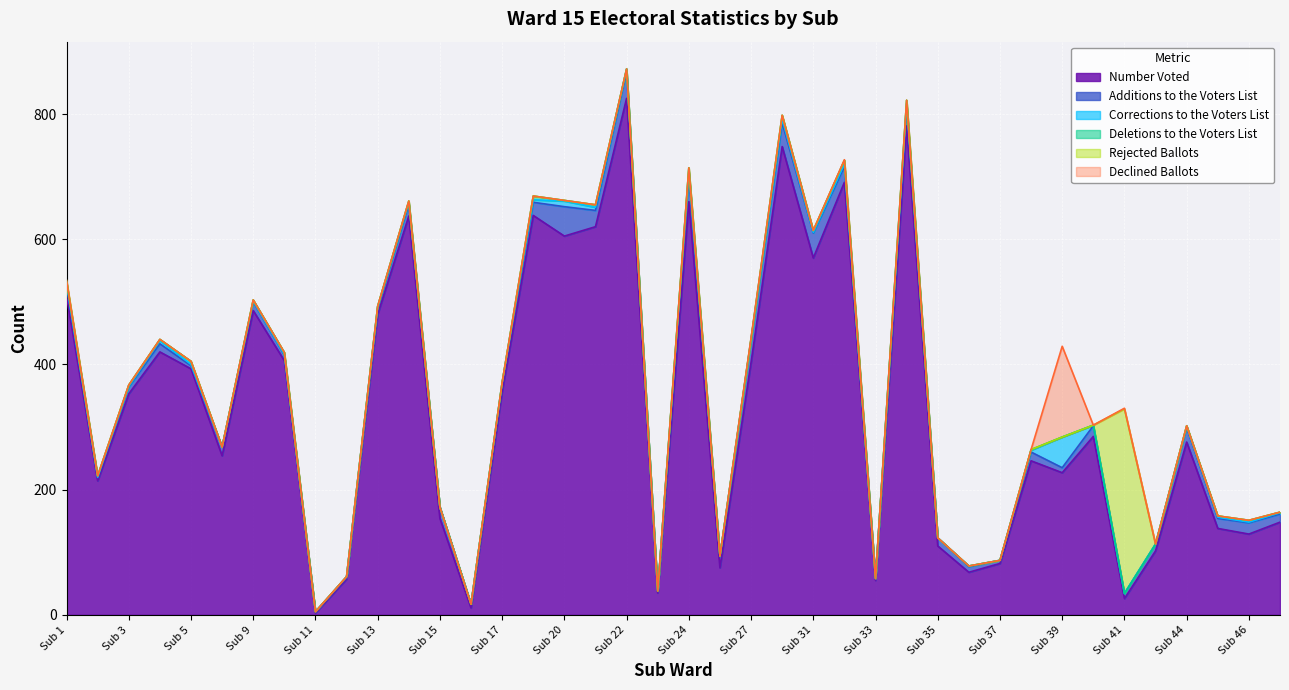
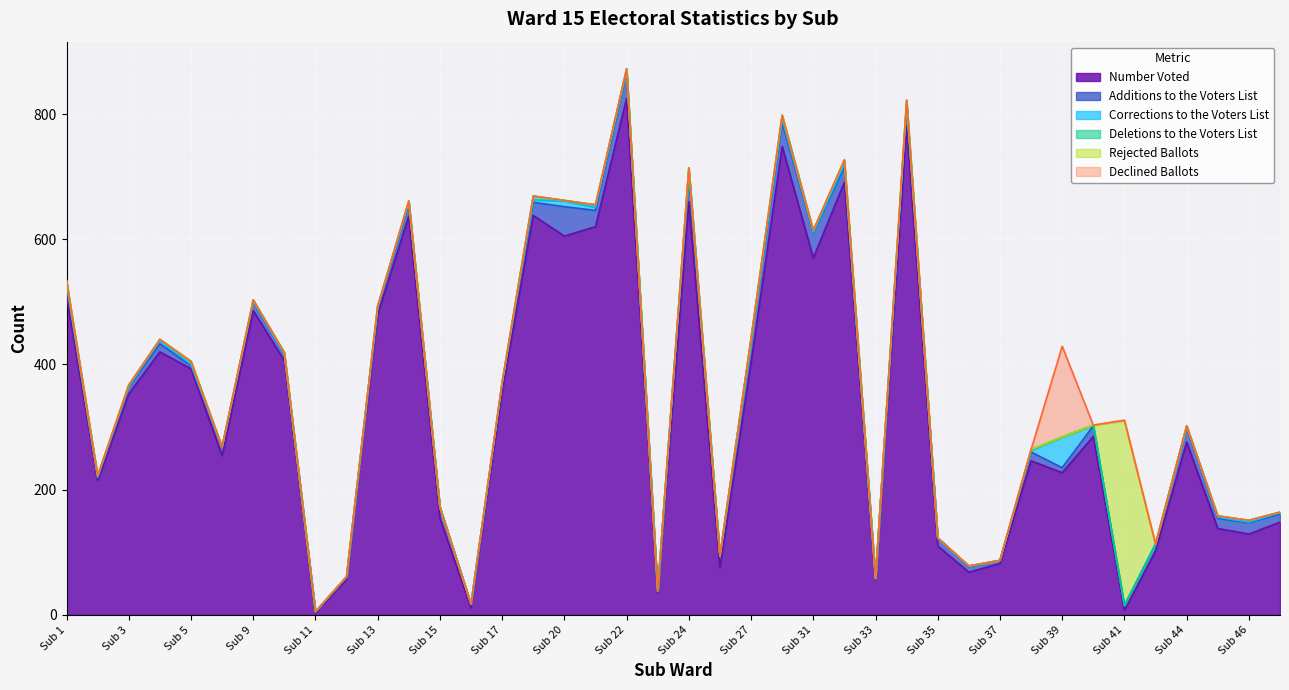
Number Voted, Sub 41: 30 -> 10
